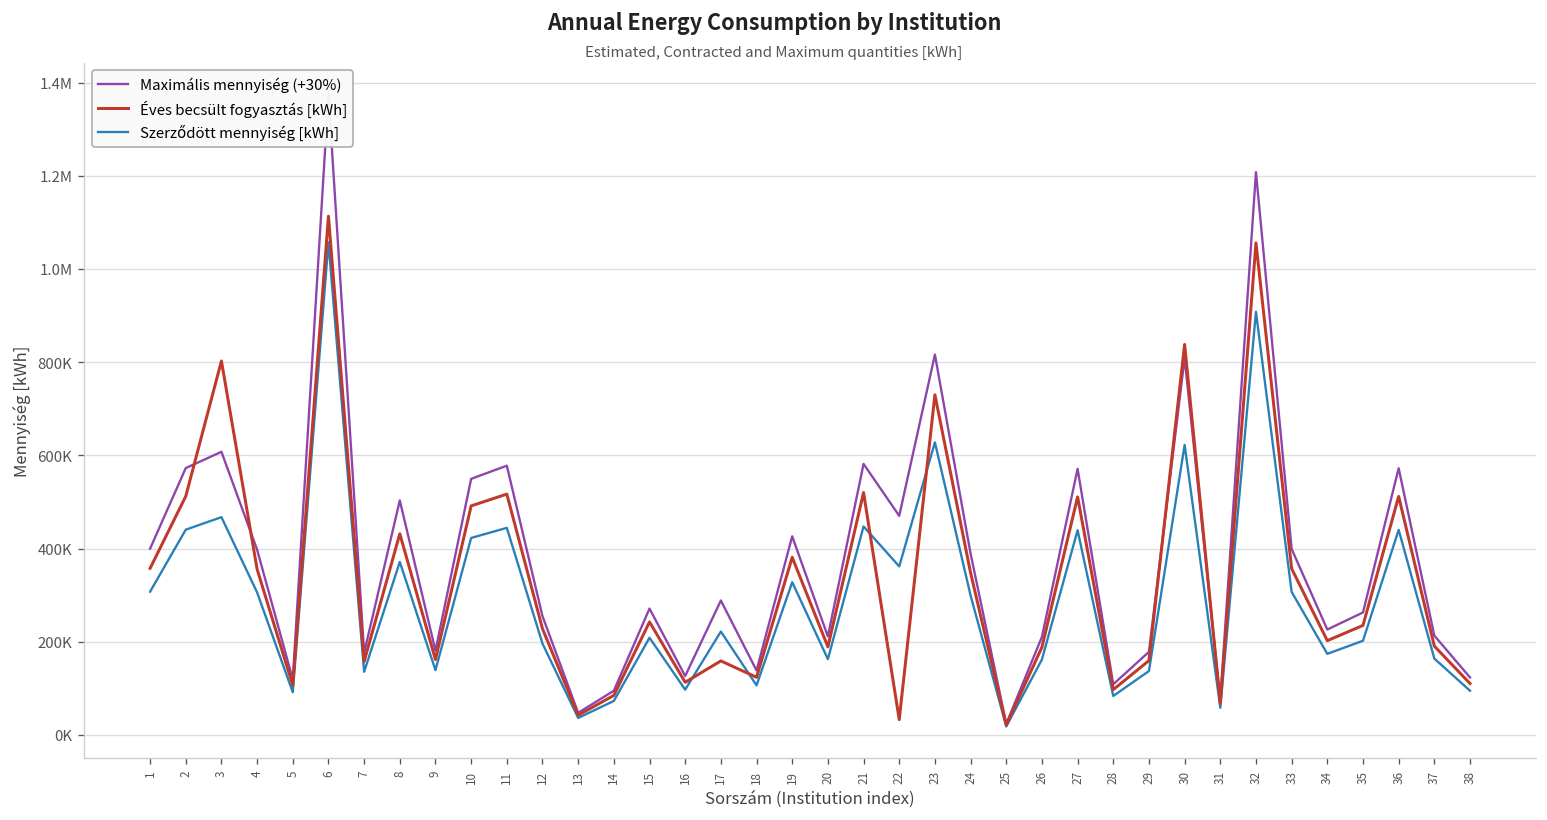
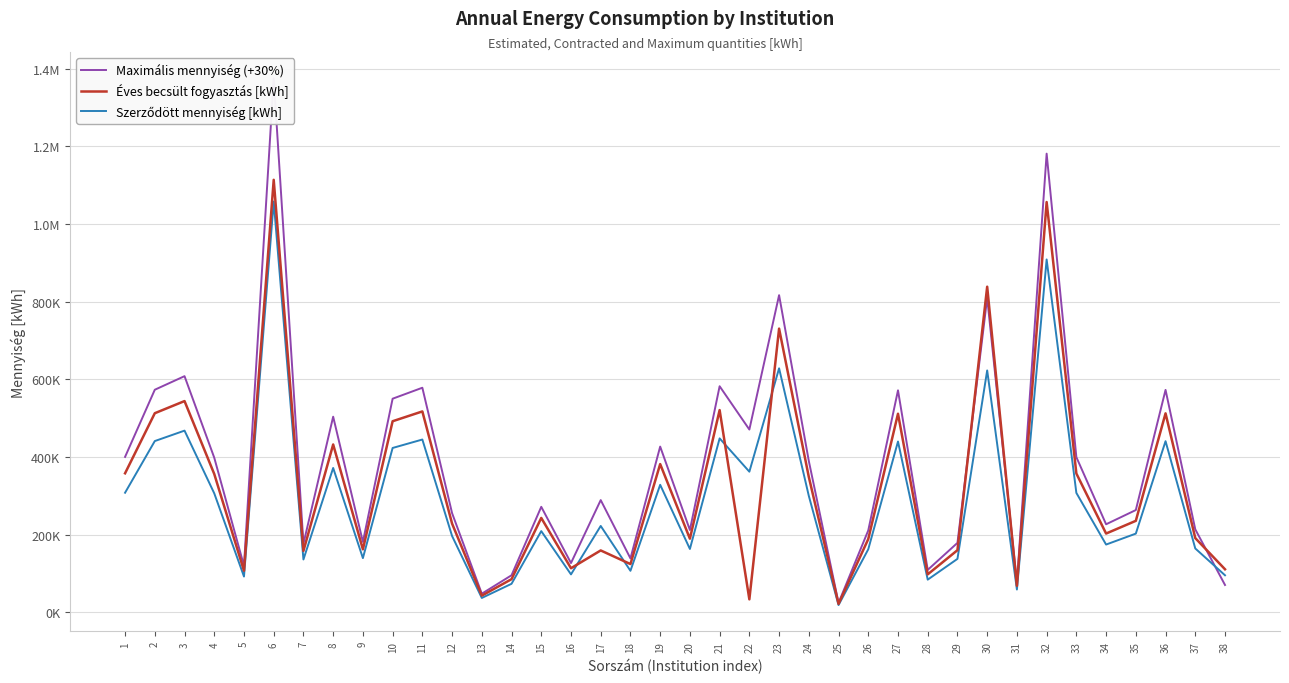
Éves becsült fogyasztás [kWh], 3: 800000 -> 540000
Maximális mennyiség (+30%), 32: 1210000 -> 1180000
Maximális mennyiség (+30%), 38: 120000 -> 70000
